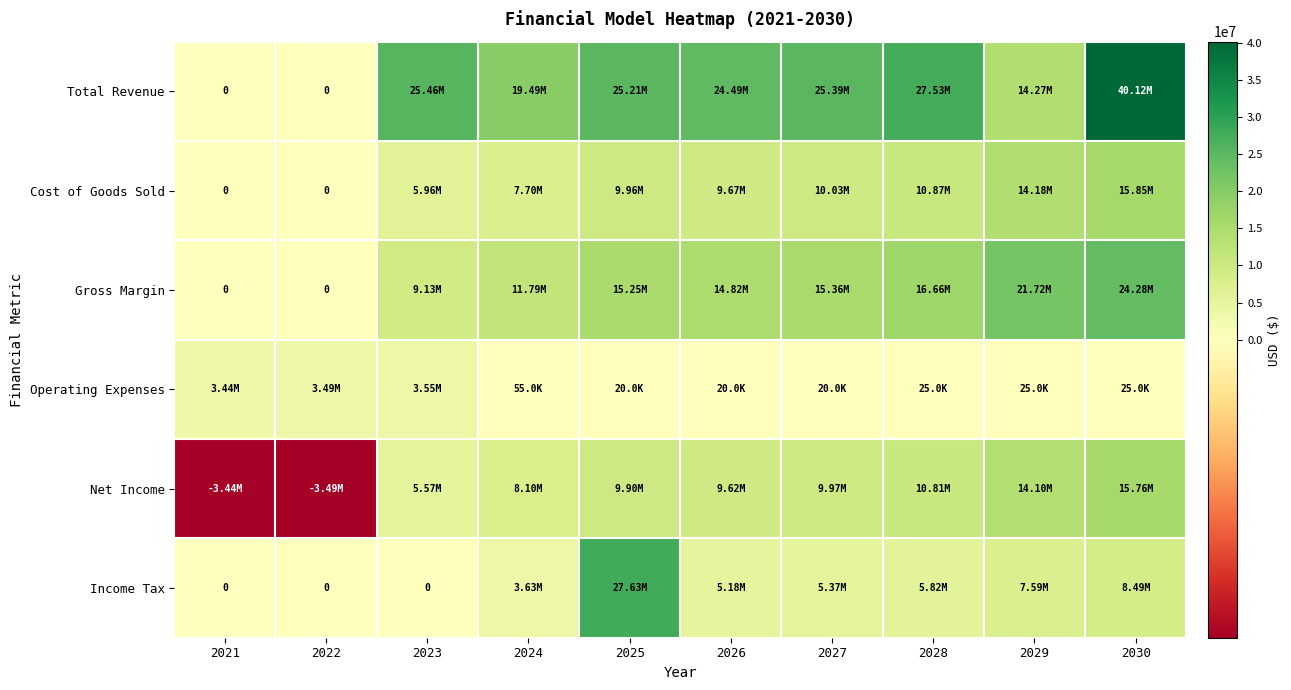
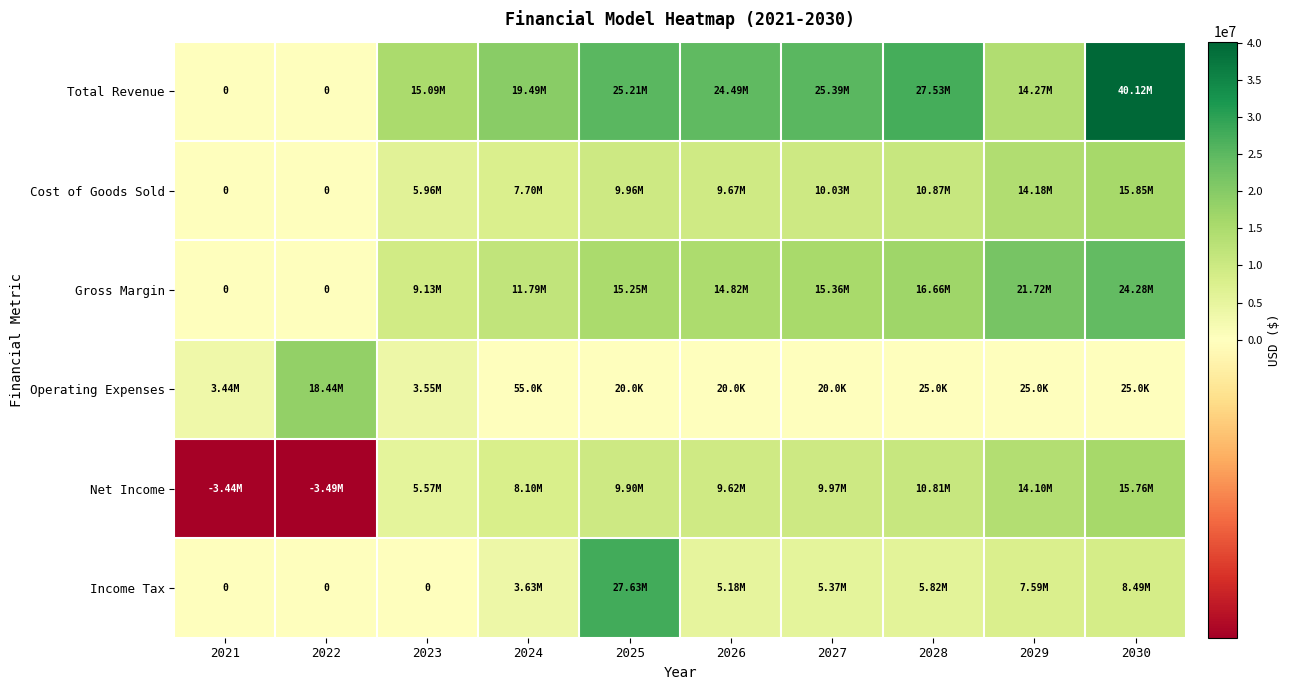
Total Revenue, 2023: 25.46M -> 15.09M
Operating Expenses, 2022: 3.49M -> 18.44M
